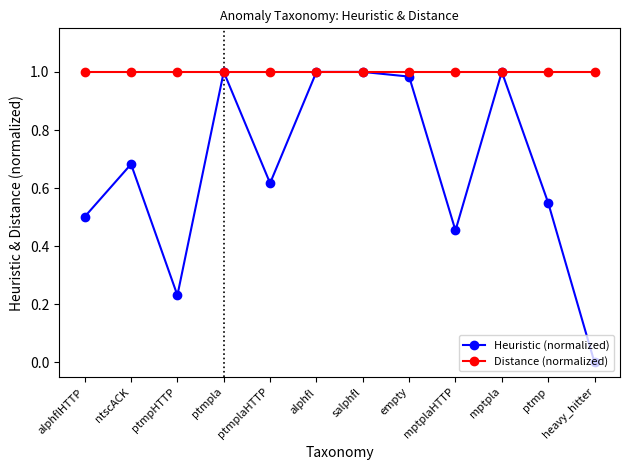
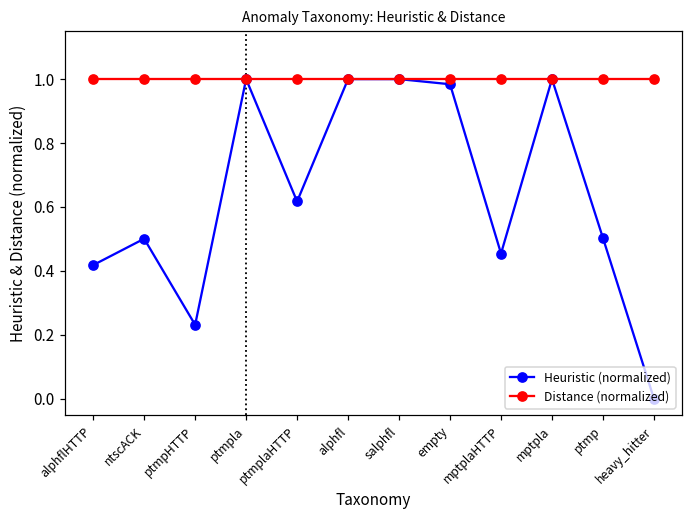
Heuristic (normalized), alphflHTTP: 0.50 -> 0.42
Heuristic (normalized), ntscACK: 0.68 -> 0.50
Heuristic (normalized), ptmp: 0.55 -> 0.50
